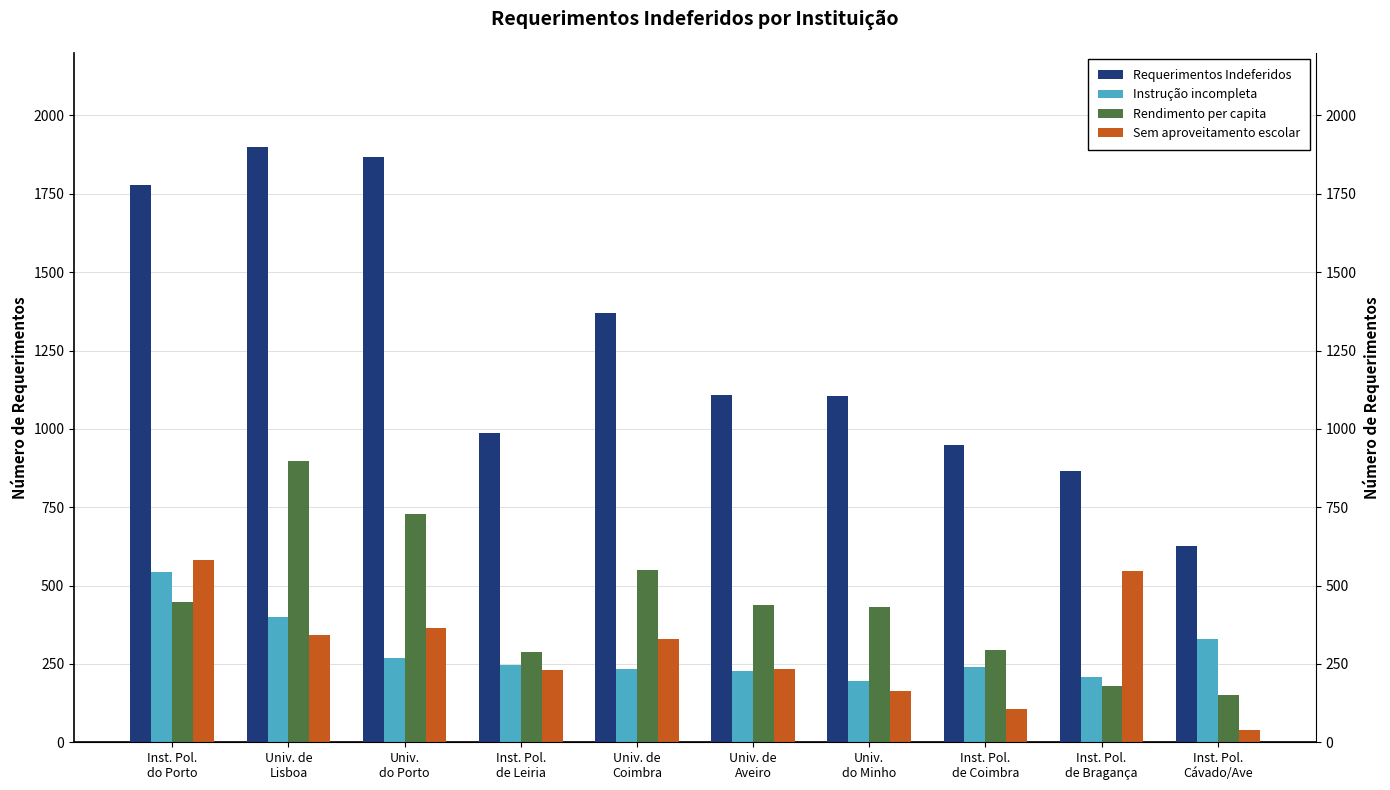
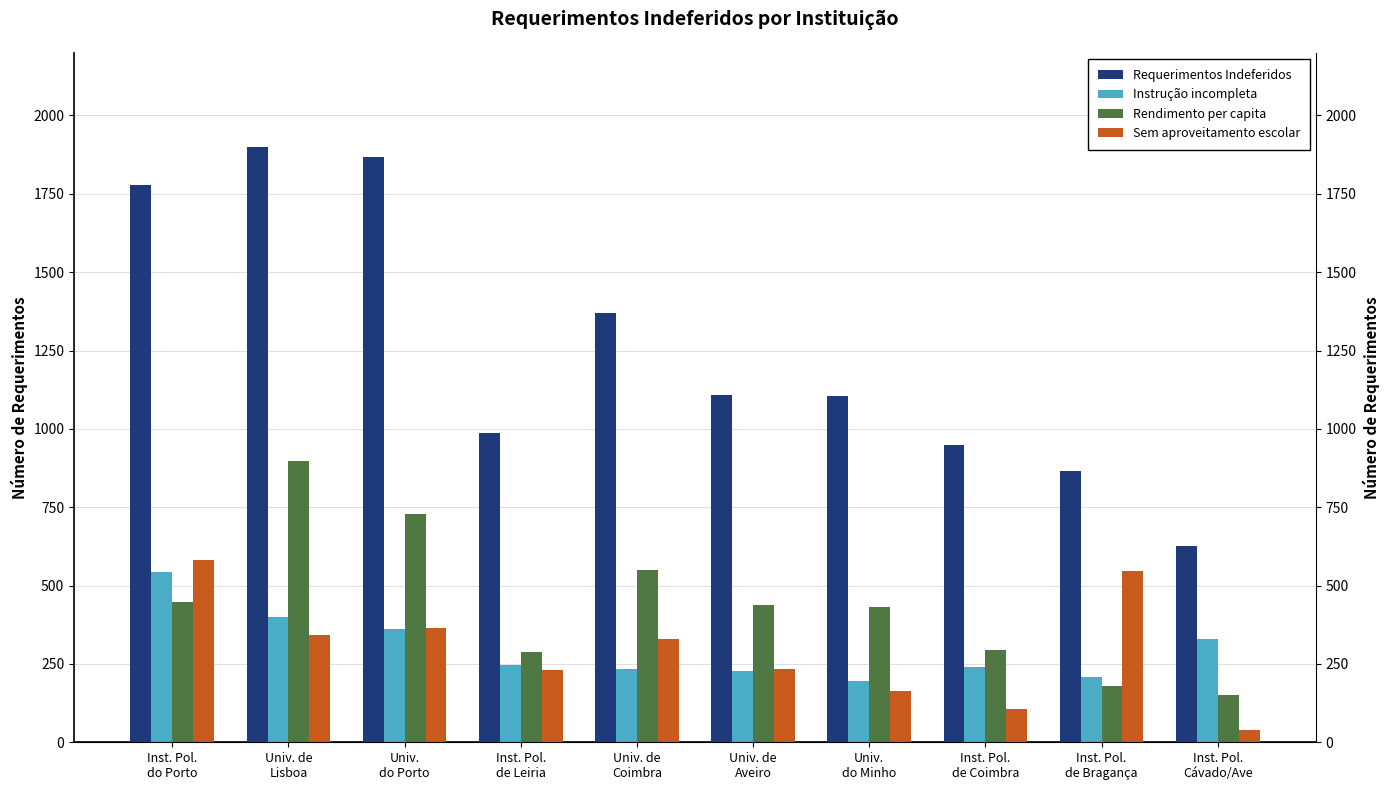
Instrução incompleta, Univ. do Porto: 270 -> 360
